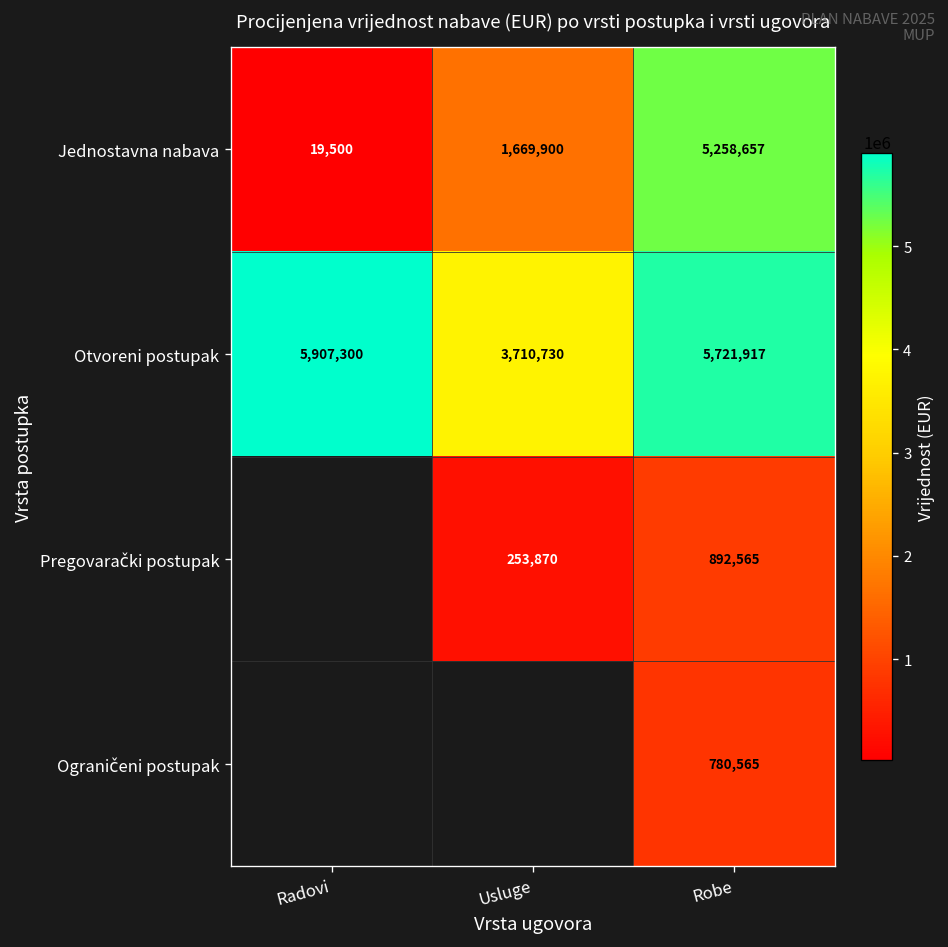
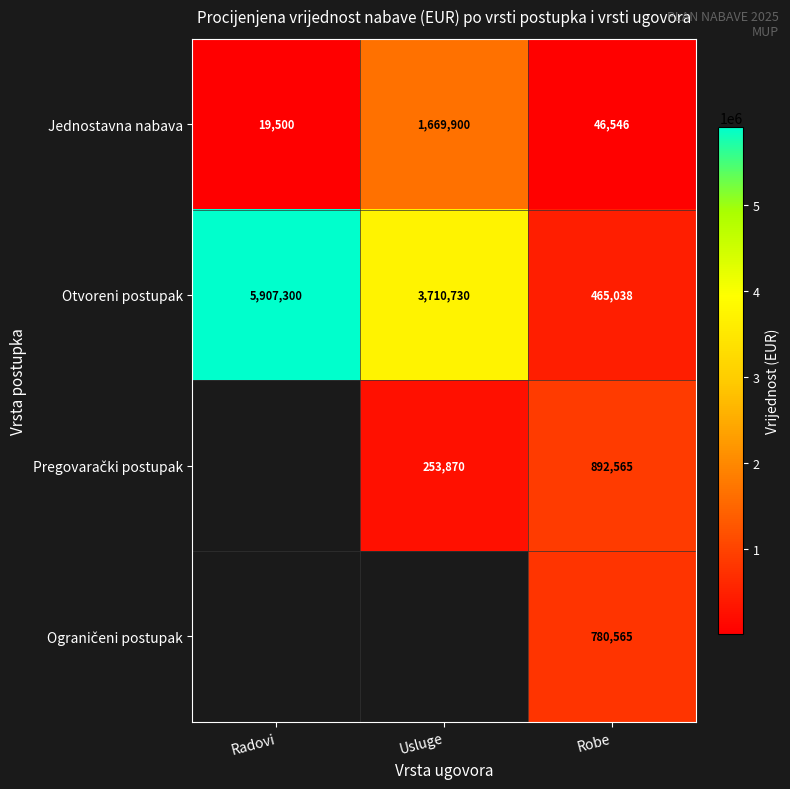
Jednostavna nabava, Robe: 5,258,657 -> 46,546
Otvoreni postupak, Robe: 5,721,917 -> 465,038
